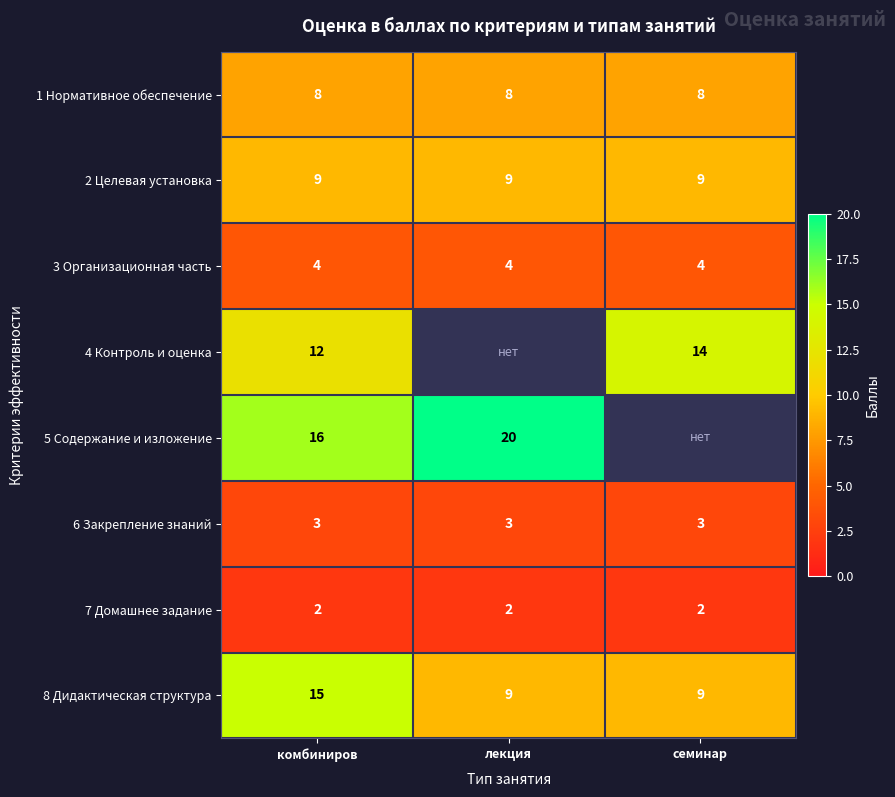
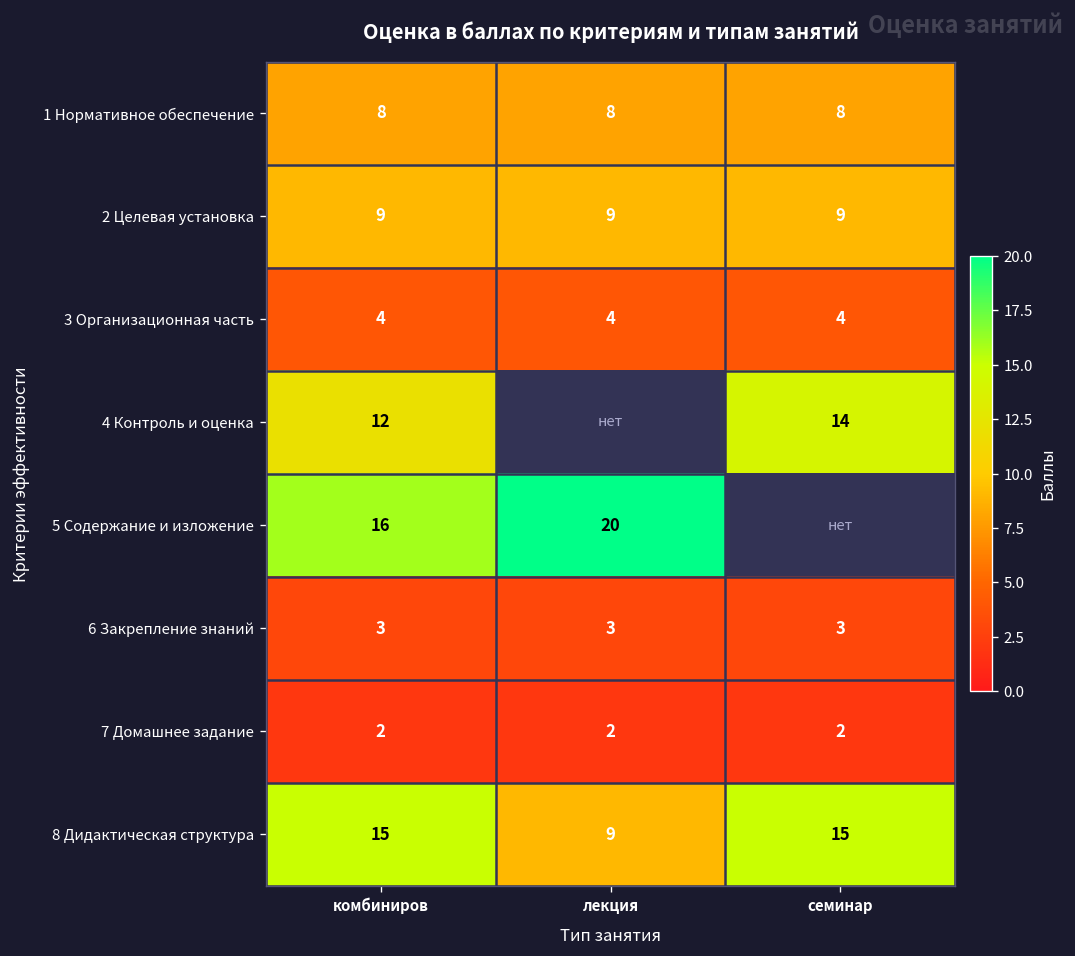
8 Дидактическая структура, семинар: 9 -> 15
